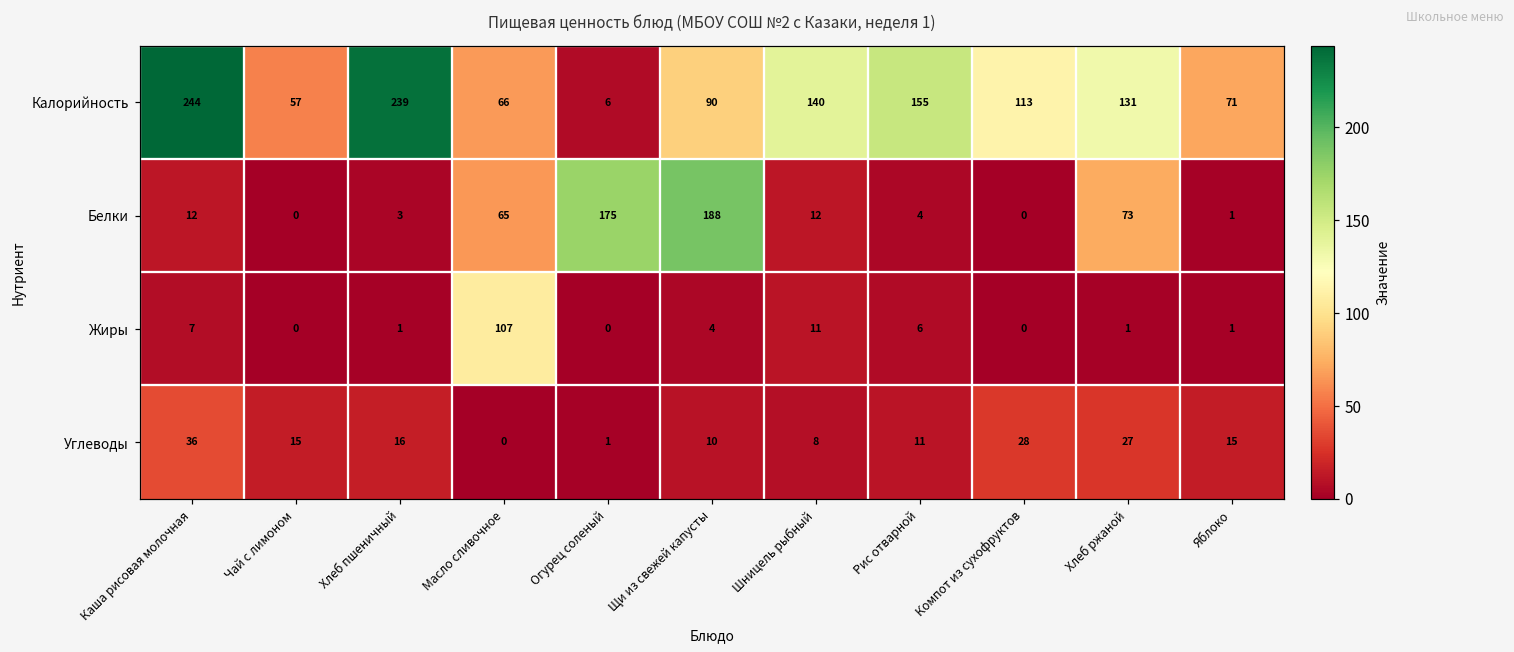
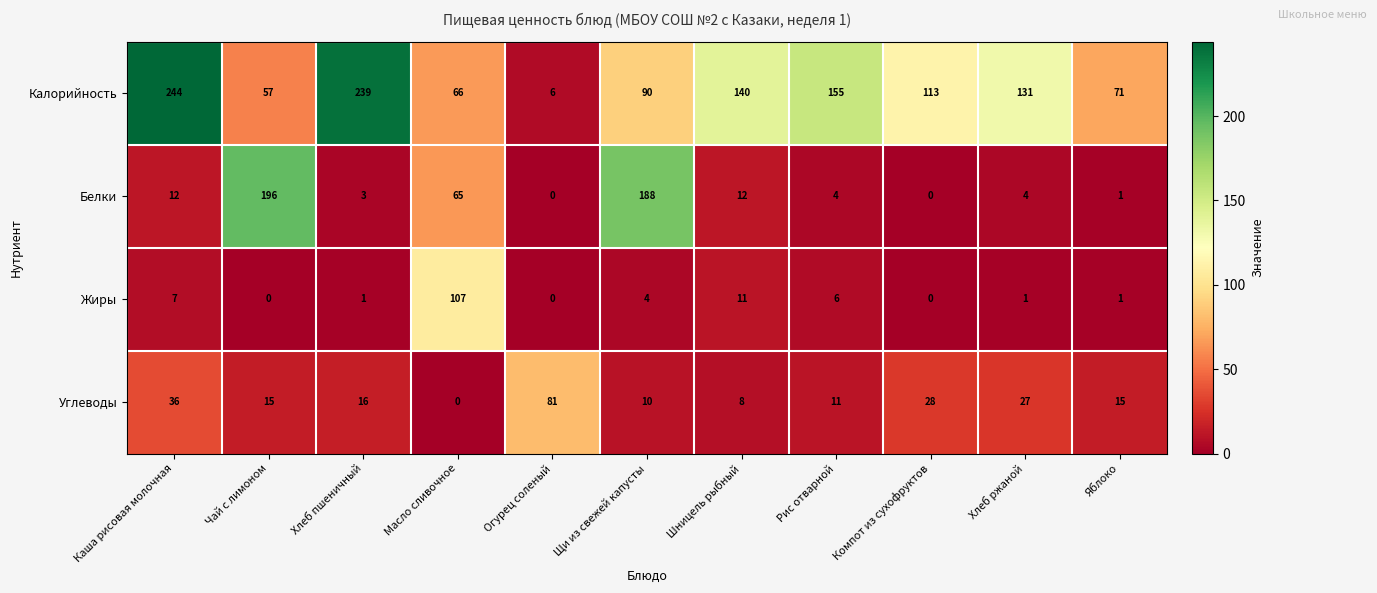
Белки, Чай с лимоном: 0 -> 196
Белки, Огурец соленый: 175 -> 0
Белки, Хлеб ржаной: 73 -> 4
Углеводы, Огурец соленый: 1 -> 81
